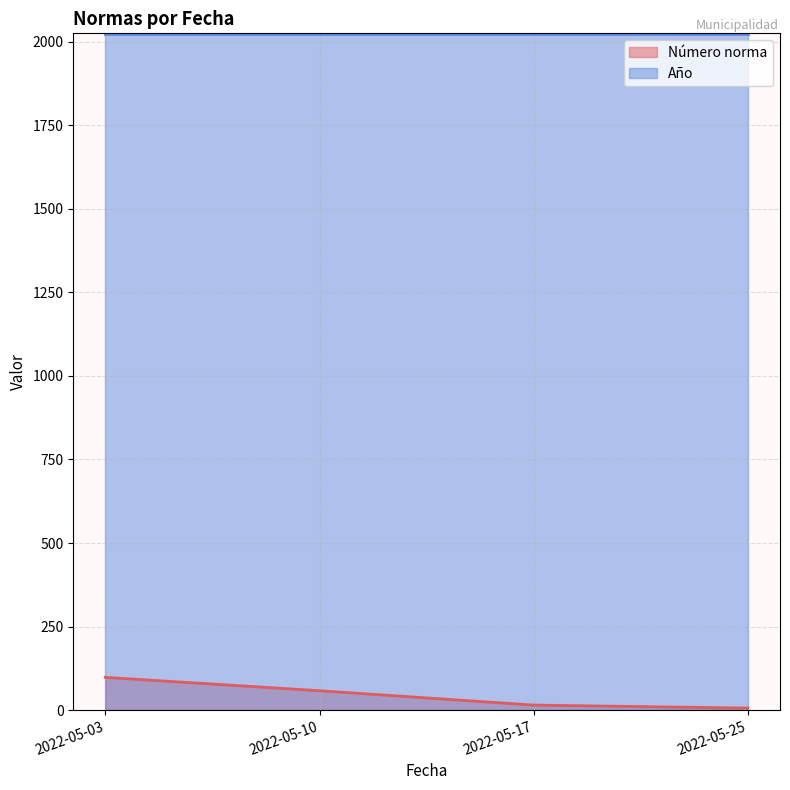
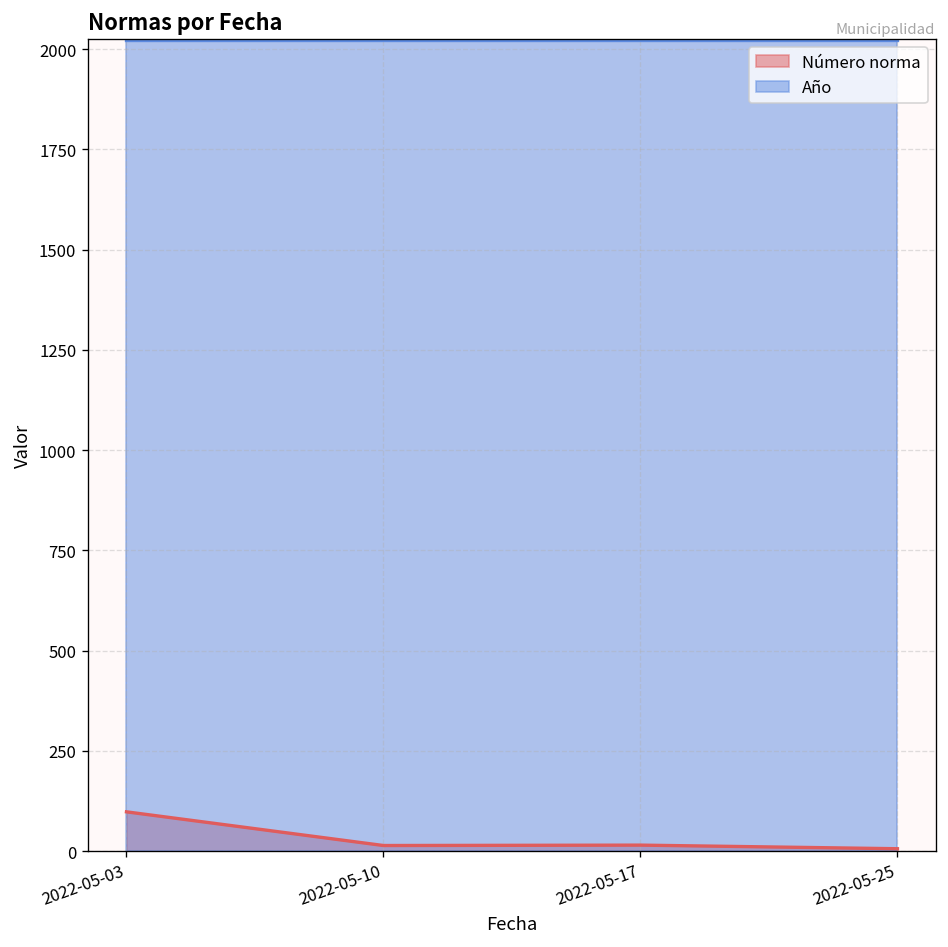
Número norma, 2022-05-10: 60 -> 10
